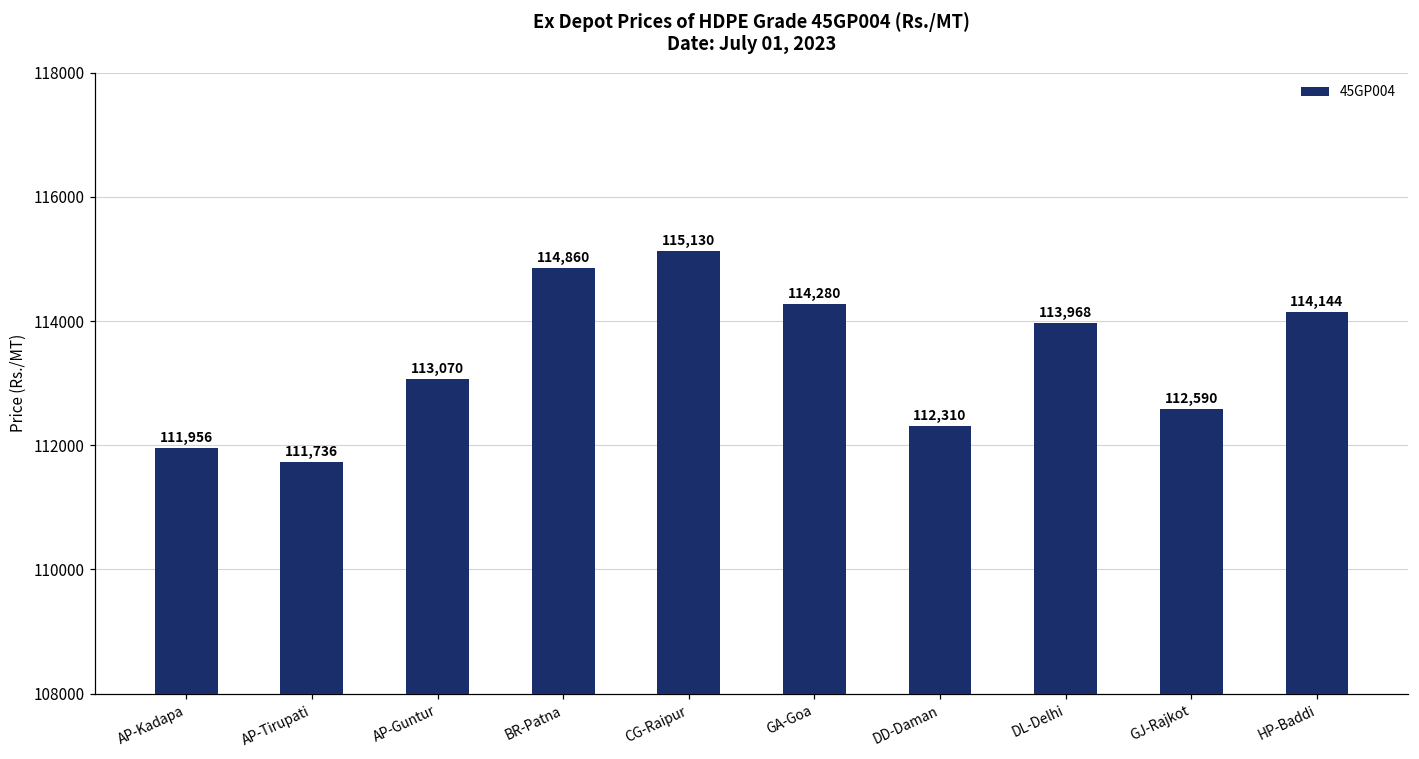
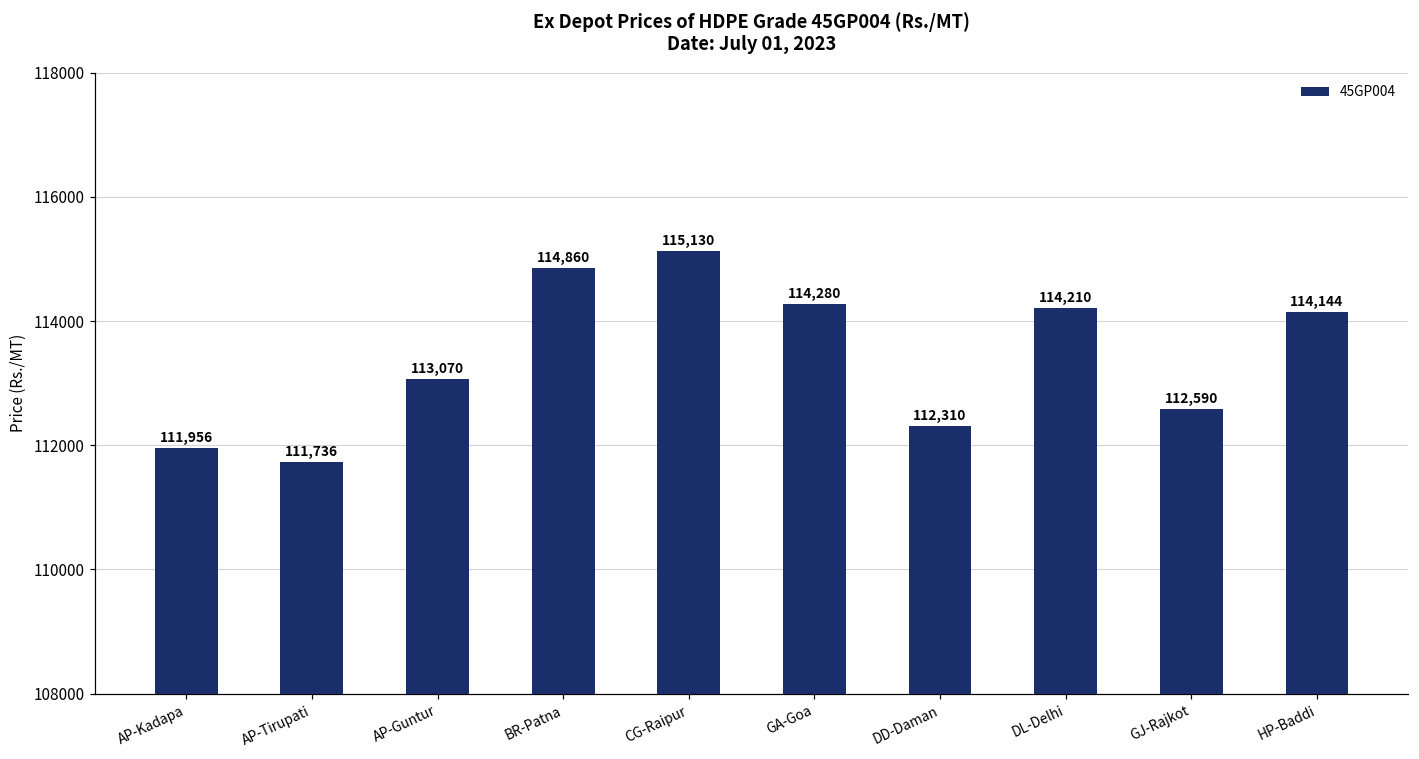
DL-Delhi: 113,968 -> 114,210
